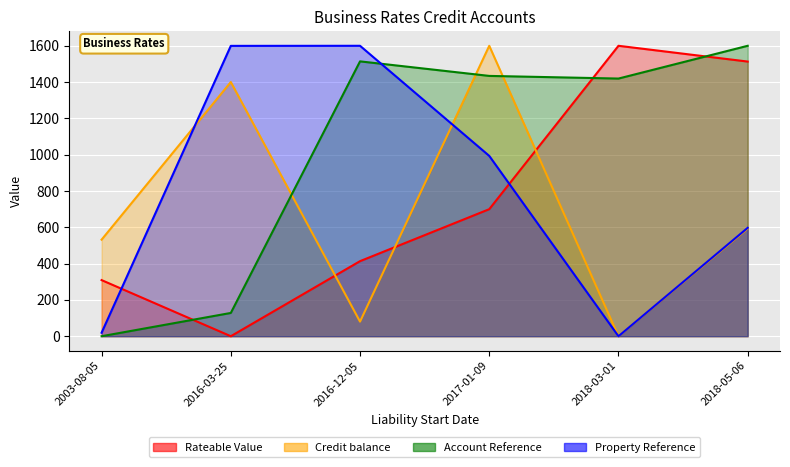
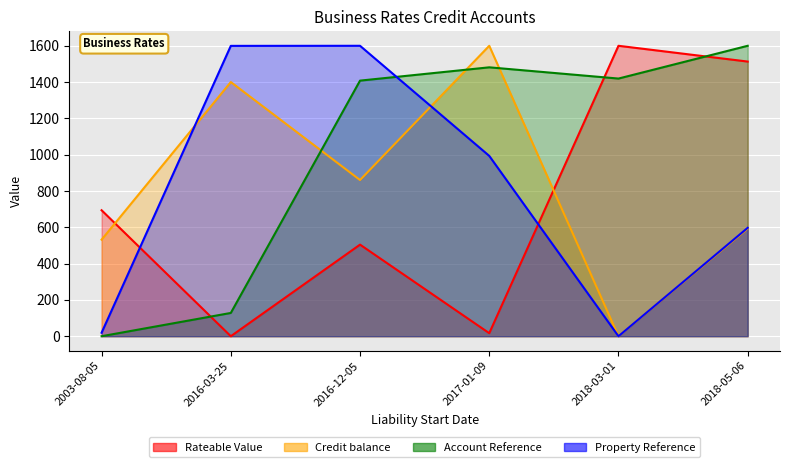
Rateable Value, 2003-08-05: 310 -> 690
Rateable Value, 2016-12-05: 410 -> 500
Credit balance, 2016-12-05: 80 -> 860
Account Reference, 2016-12-05: 1510 -> 1410
Rateable Value, 2017-01-09: 700 -> 20
Account Reference, 2017-01-09: 1430 -> 1480
